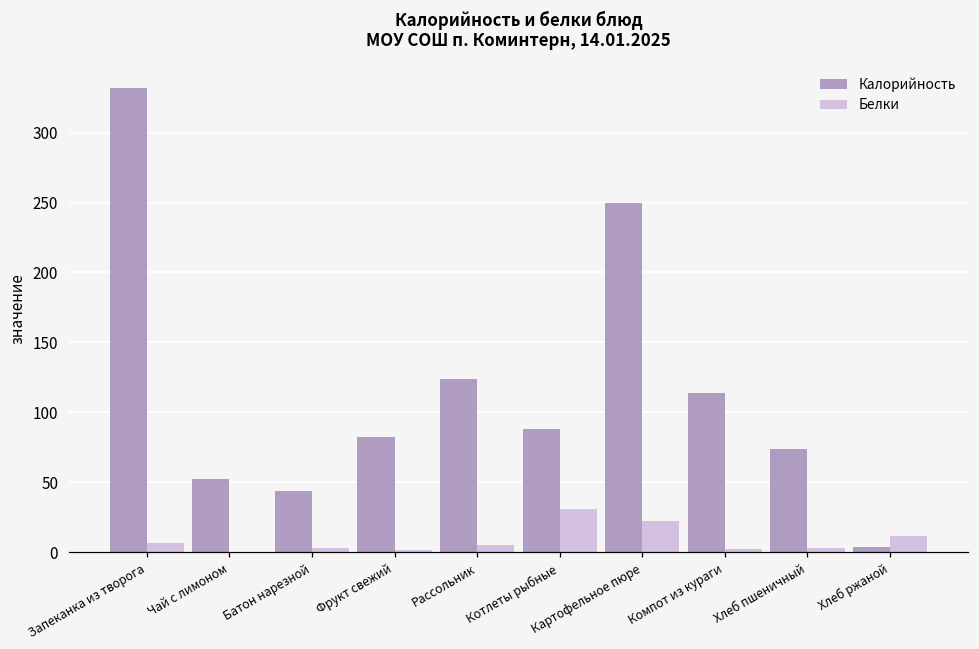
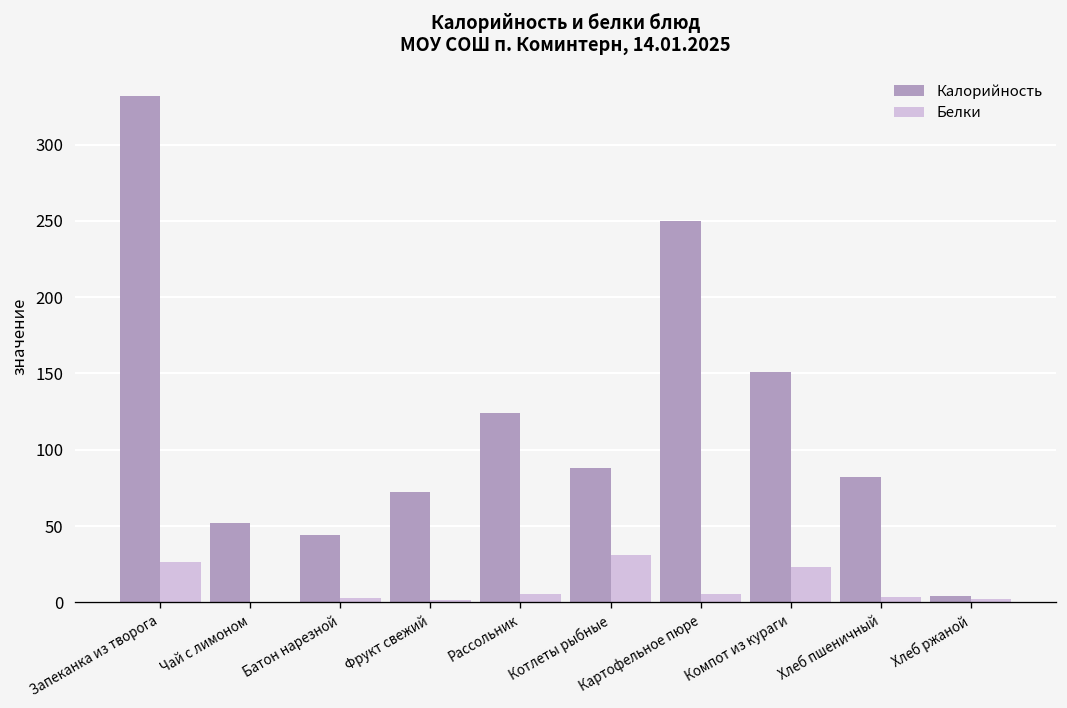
Белки, Запеканка из творога: 7 -> 27
Калорийность, Фрукт свежий: 83 -> 72
Белки, Картофельное пюре: 22 -> 5
Калорийность, Компот из кураги: 114 -> 151
Белки, Компот из кураги: 2 -> 23
Калорийность, Хлеб пшеничный: 74 -> 82
Белки, Хлеб ржаной: 11 -> 2
